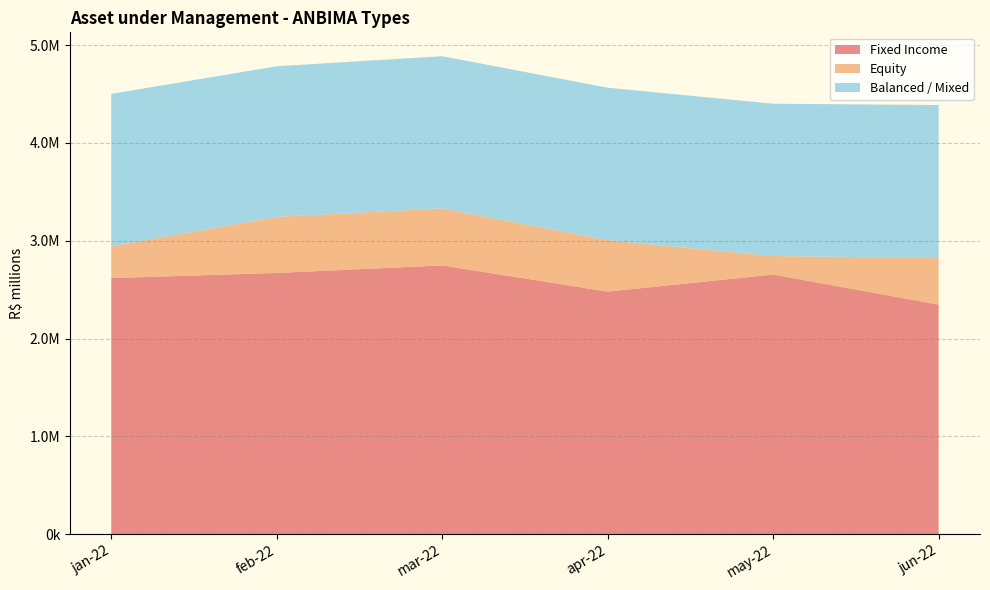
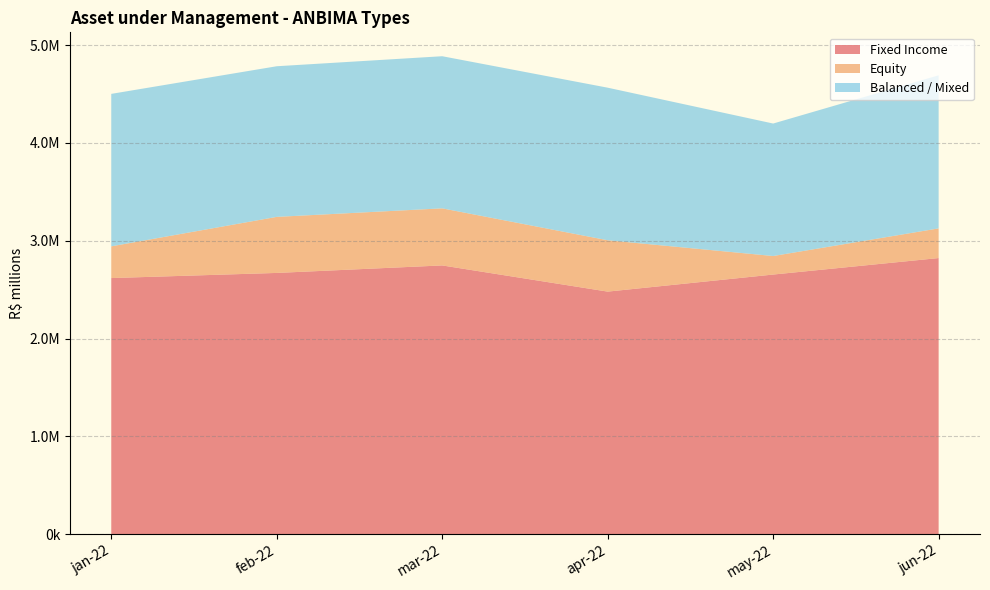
Balanced / Mixed, may-22: 1600000 -> 1400000
Fixed Income, jun-22: 2300000 -> 2800000
Equity, jun-22: 500000 -> 300000
